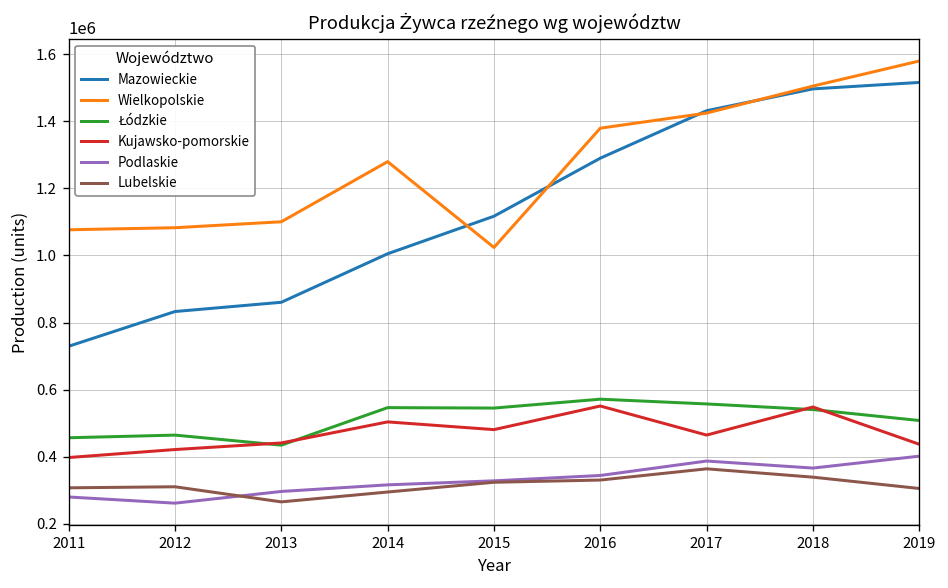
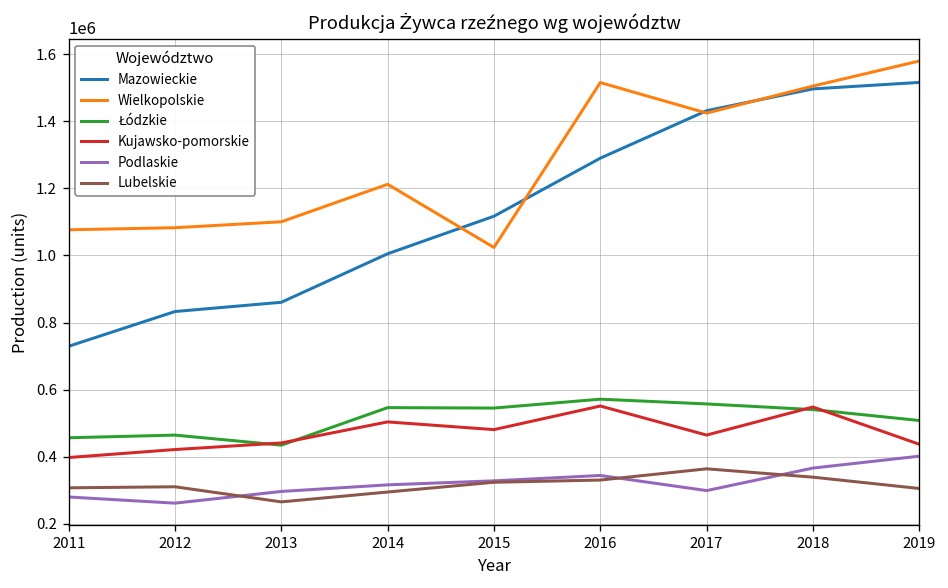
Wielkopolskie, 2014: 1280000 -> 1210000
Wielkopolskie, 2016: 1380000 -> 1510000
Podlaskie, 2017: 390000 -> 300000
